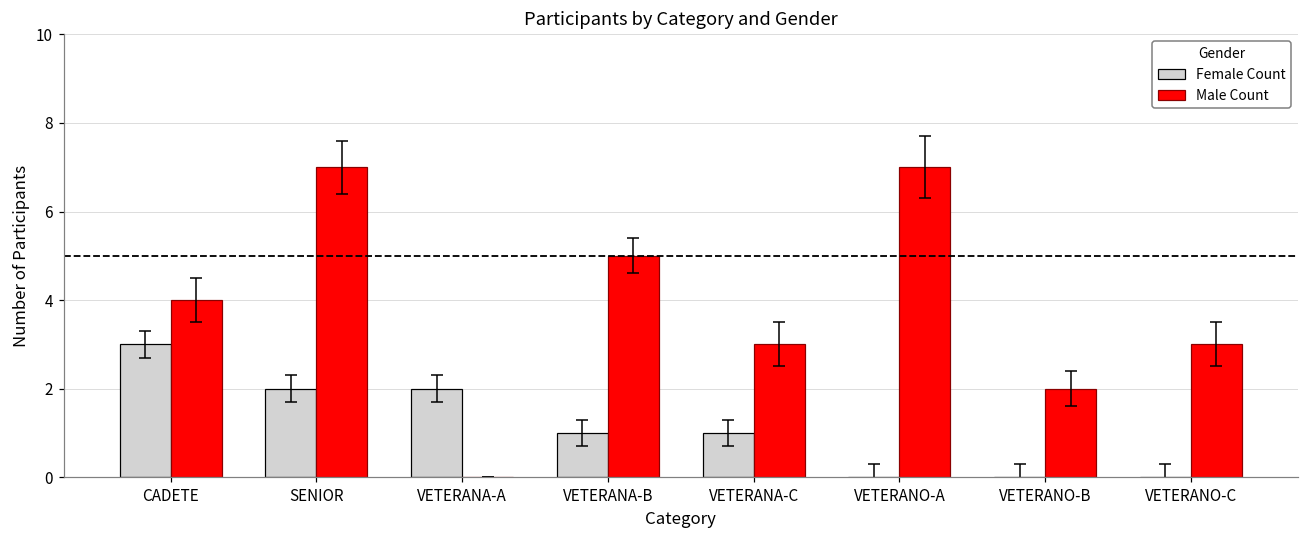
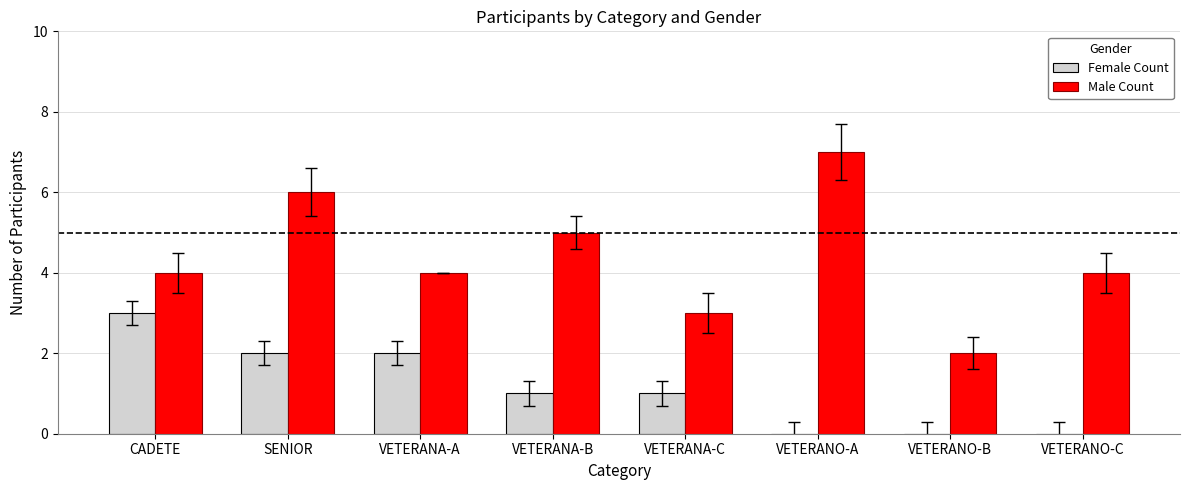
Male Count, SENIOR: 7 -> 6
Male Count, VETERANA-A: 0 -> 4
Male Count, VETERANO-C: 3 -> 4
